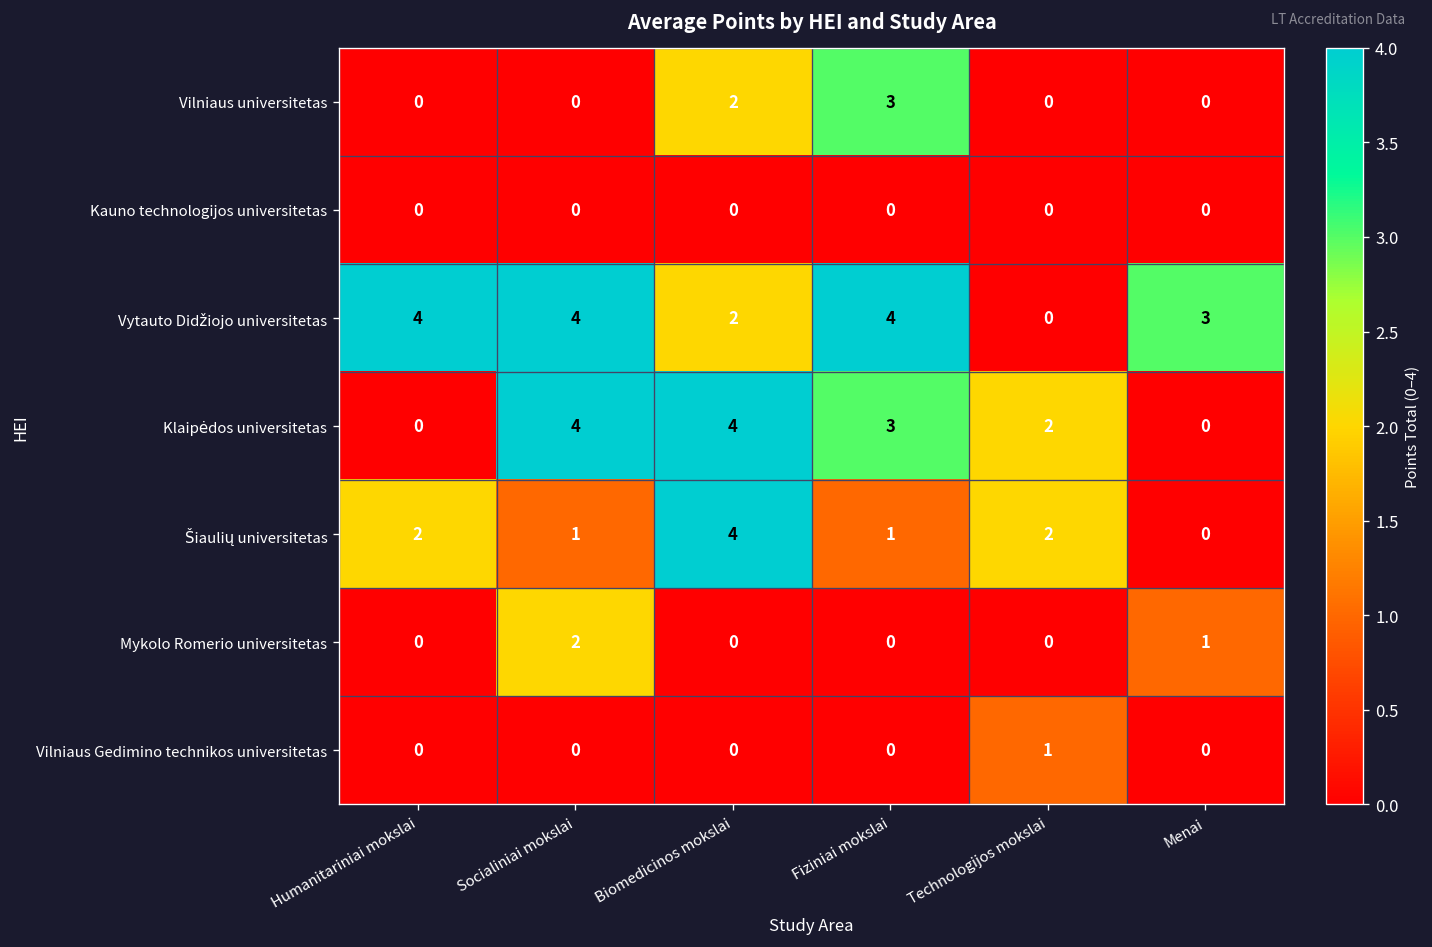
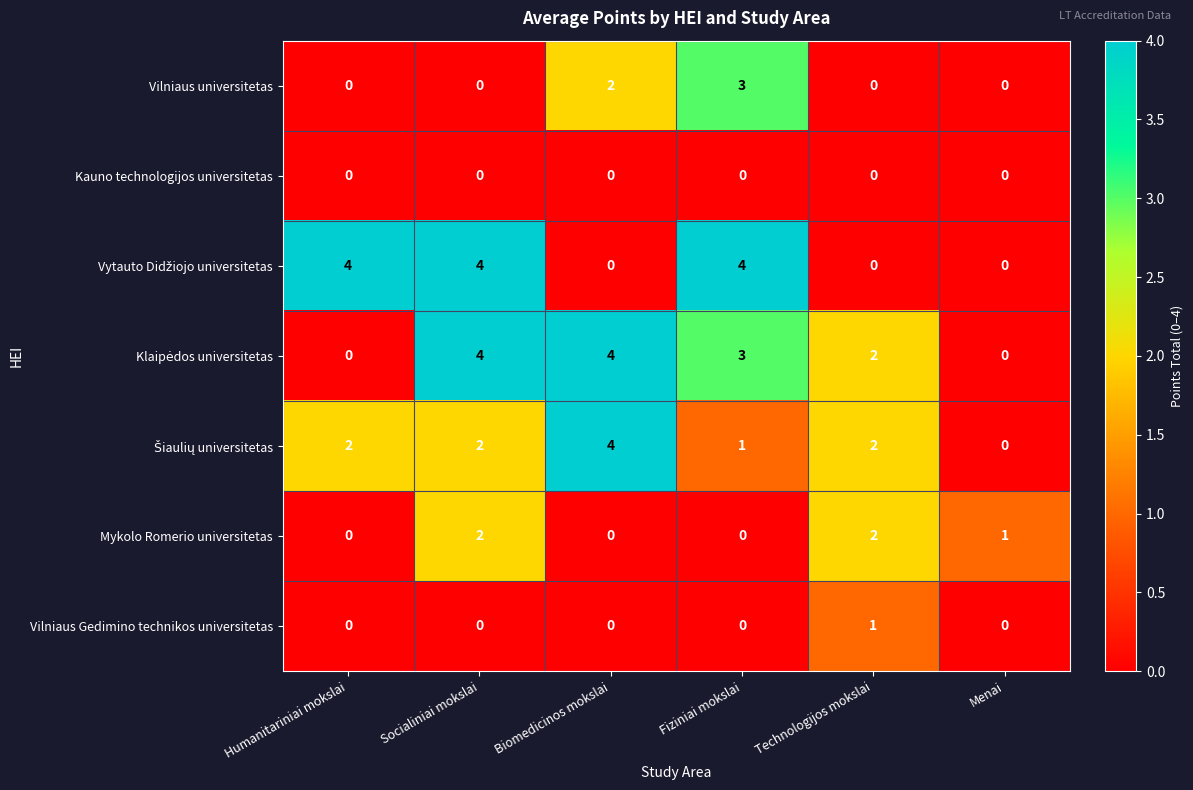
Vytauto Didžiojo universitetas, Biomedicinos mokslai: 2 -> 0
Vytauto Didžiojo universitetas, Menai: 3 -> 0
Šiaulių universitetas, Socialiniai mokslai: 1 -> 2
Mykolo Romerio universitetas, Technologijos mokslai: 0 -> 2
